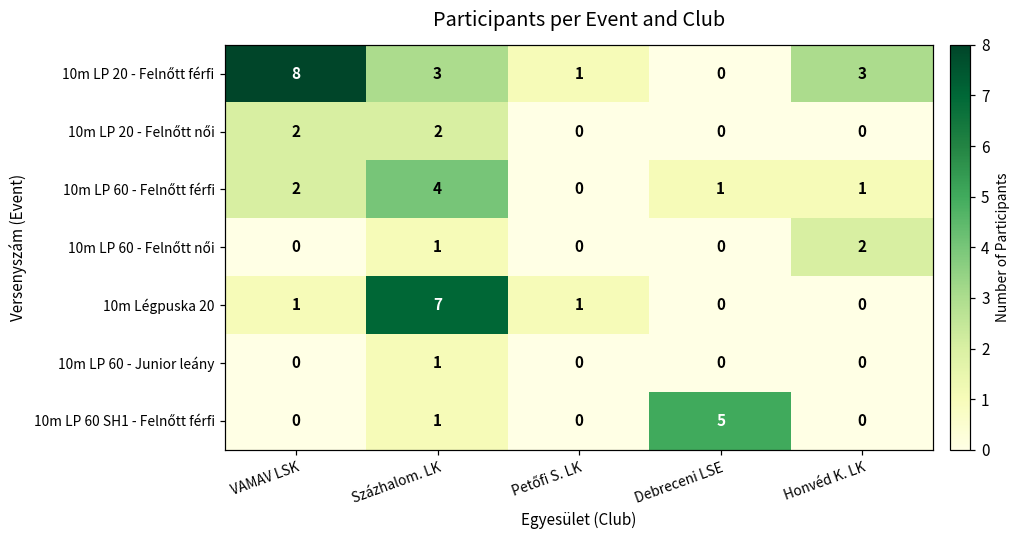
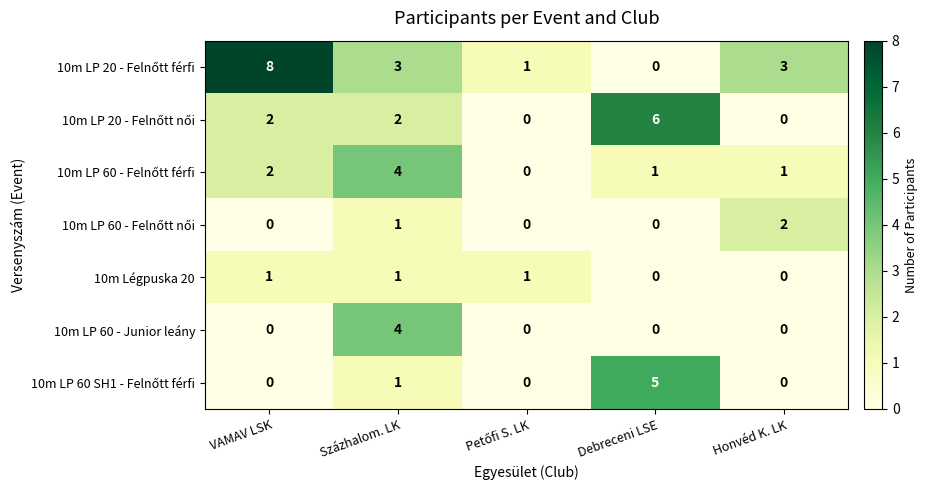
10m LP 20 - Felnőtt női, Debreceni LSE: 0 -> 6
10m Légpuska 20, Százhalom. LK: 7 -> 1
10m LP 60 - Junior leány, Százhalom. LK: 1 -> 4
